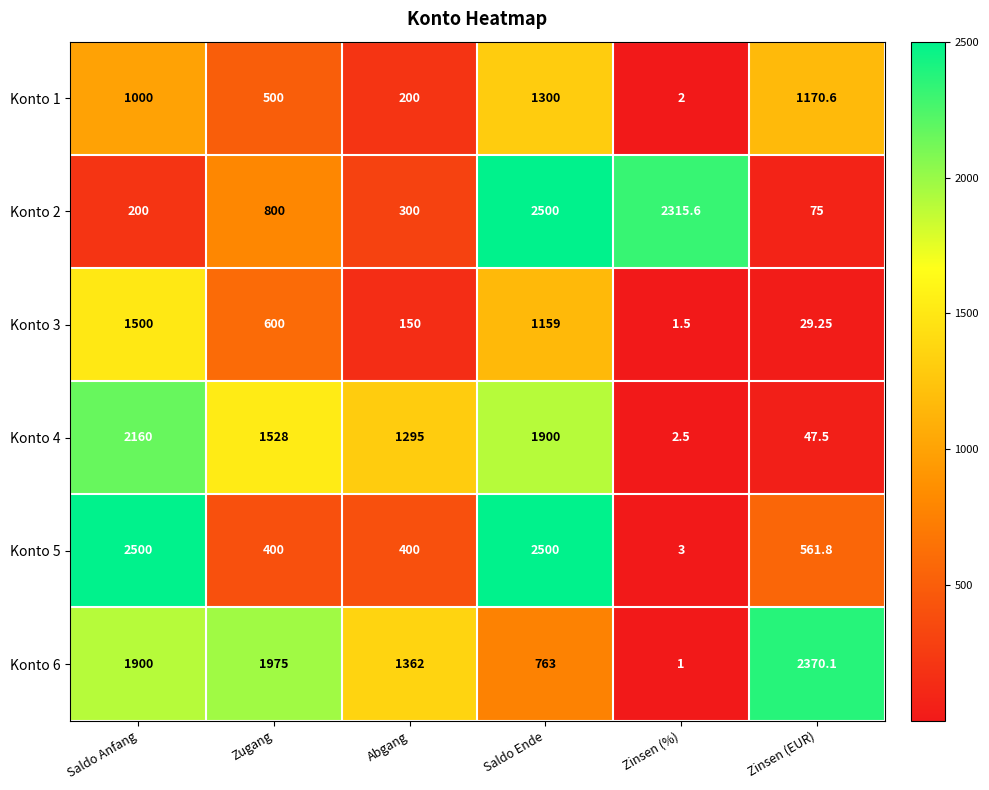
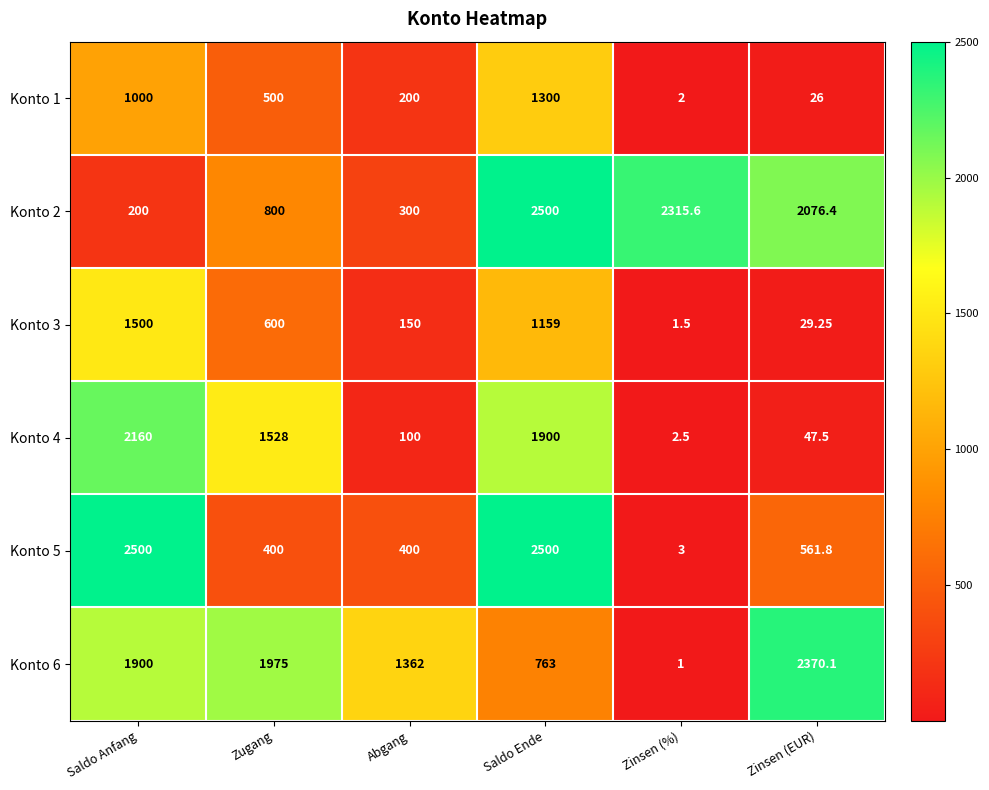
Konto 1, Zinsen (EUR): 1170.6 -> 26
Konto 2, Zinsen (EUR): 75 -> 2076.4
Konto 4, Abgang: 1295 -> 100
